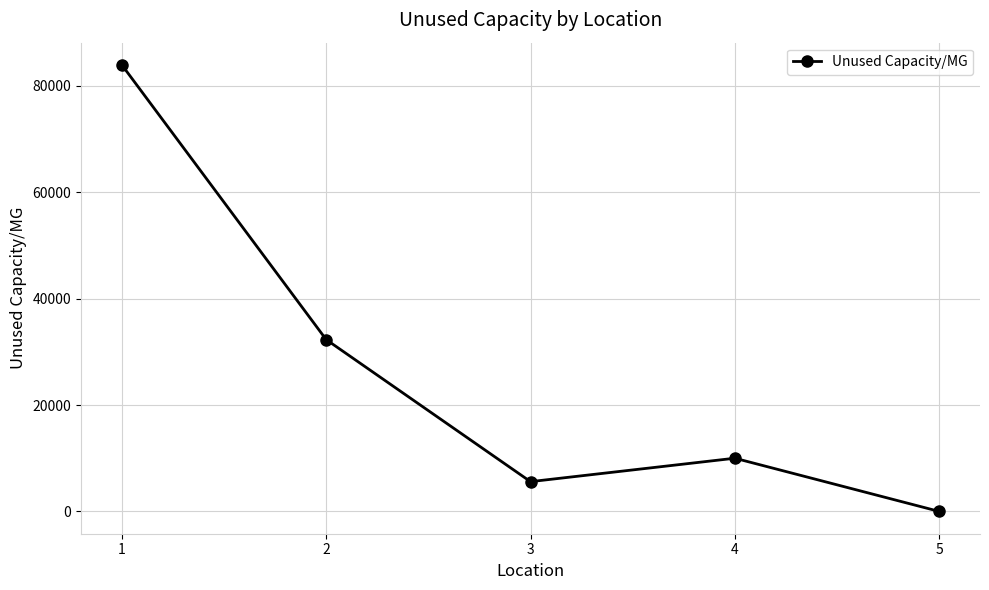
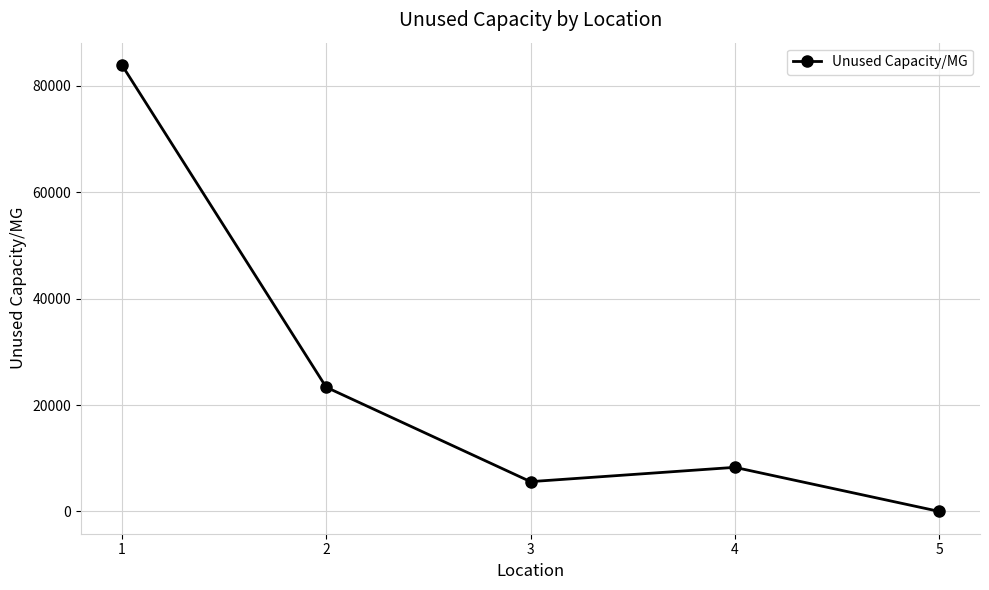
2: 32000 -> 23000
4: 10000 -> 8000
